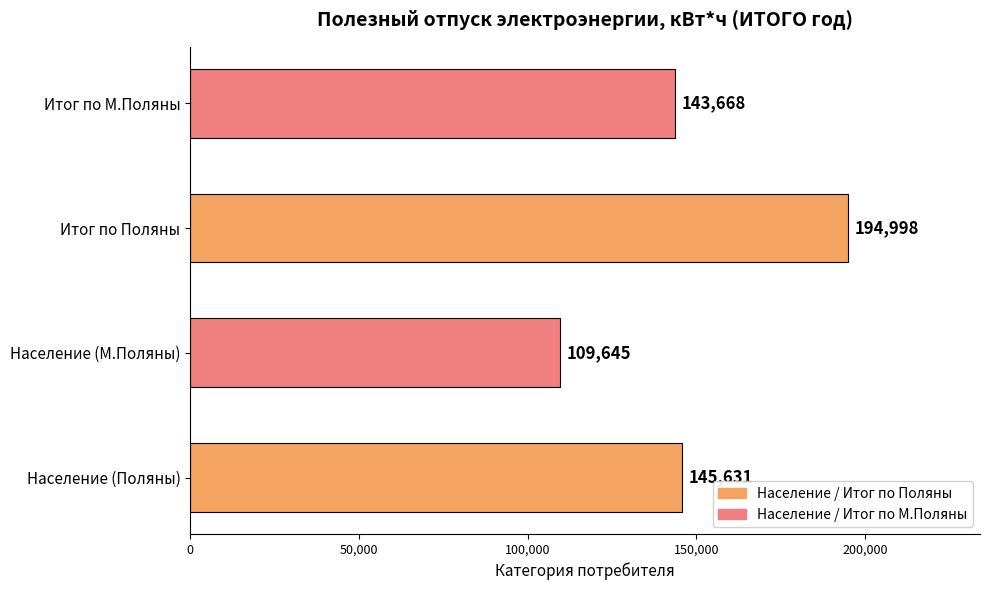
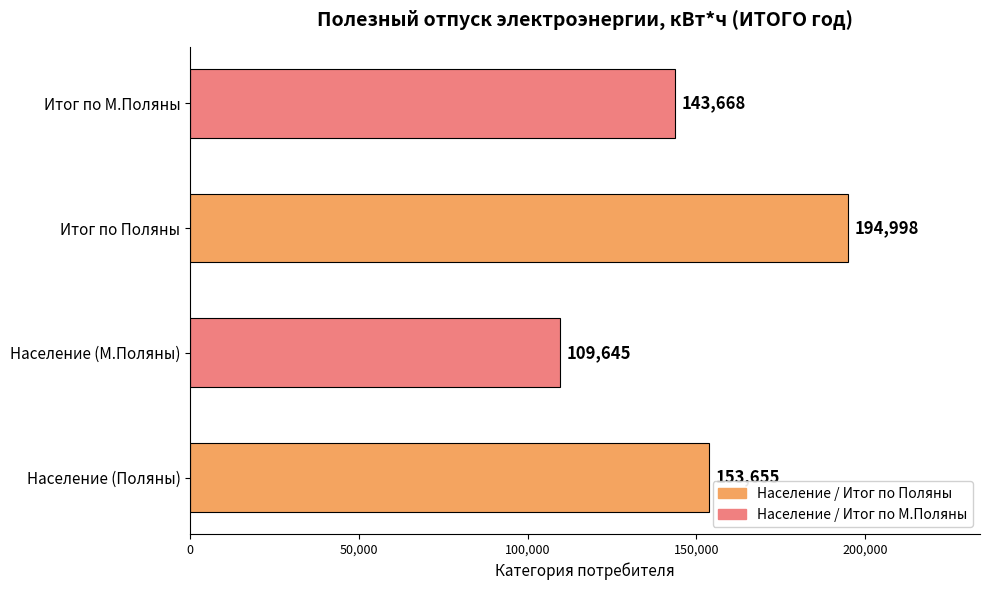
Население (Поляны): 146,000 -> 154,000
